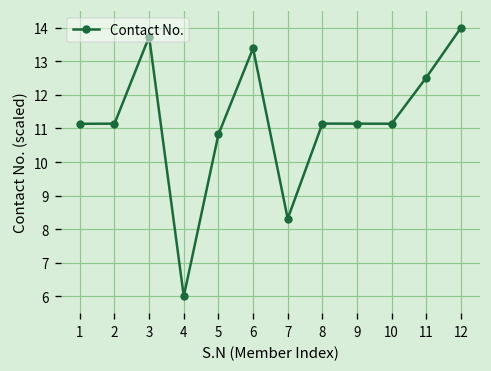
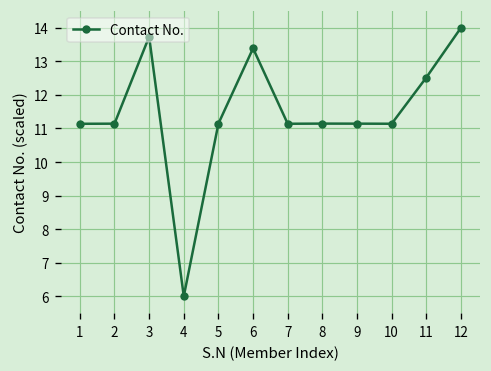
5: 10.8 -> 11.1
7: 8.3 -> 11.1
